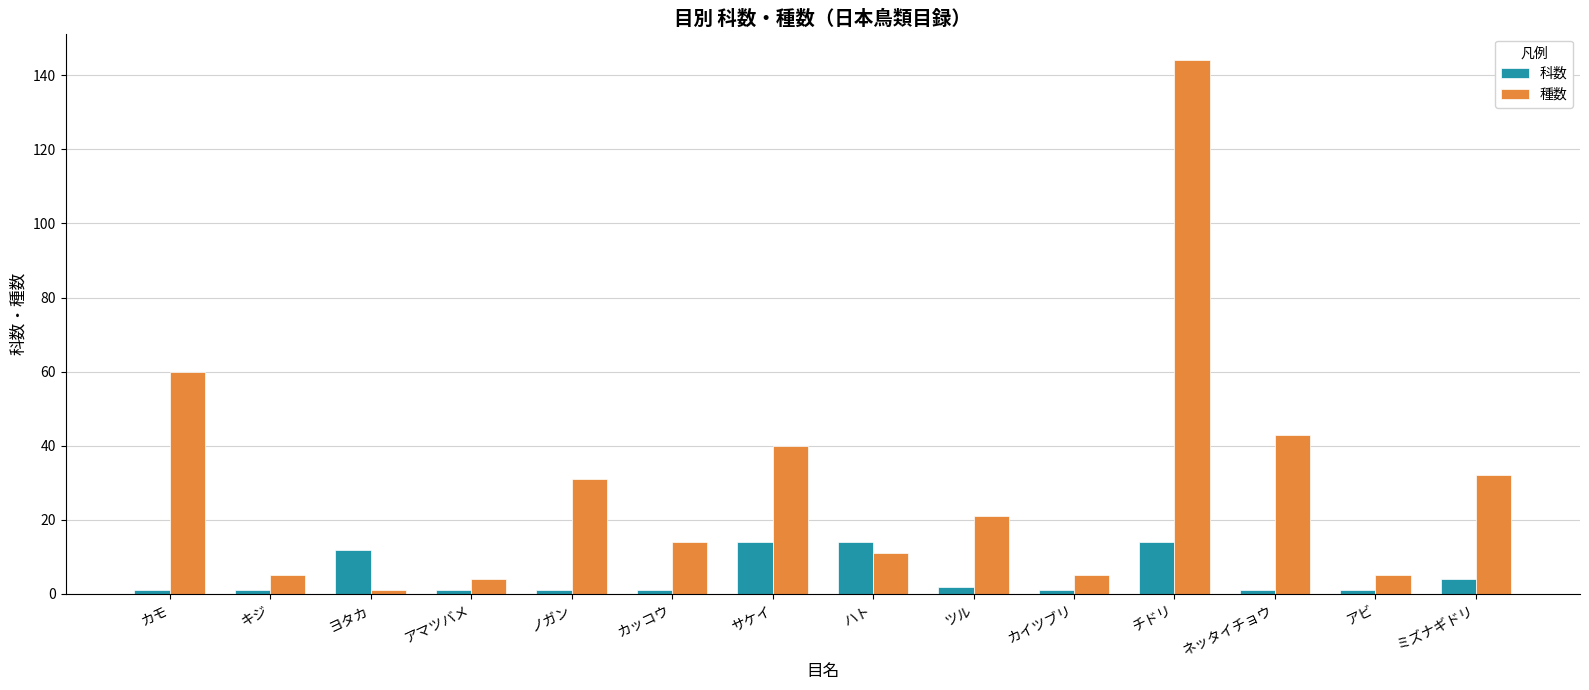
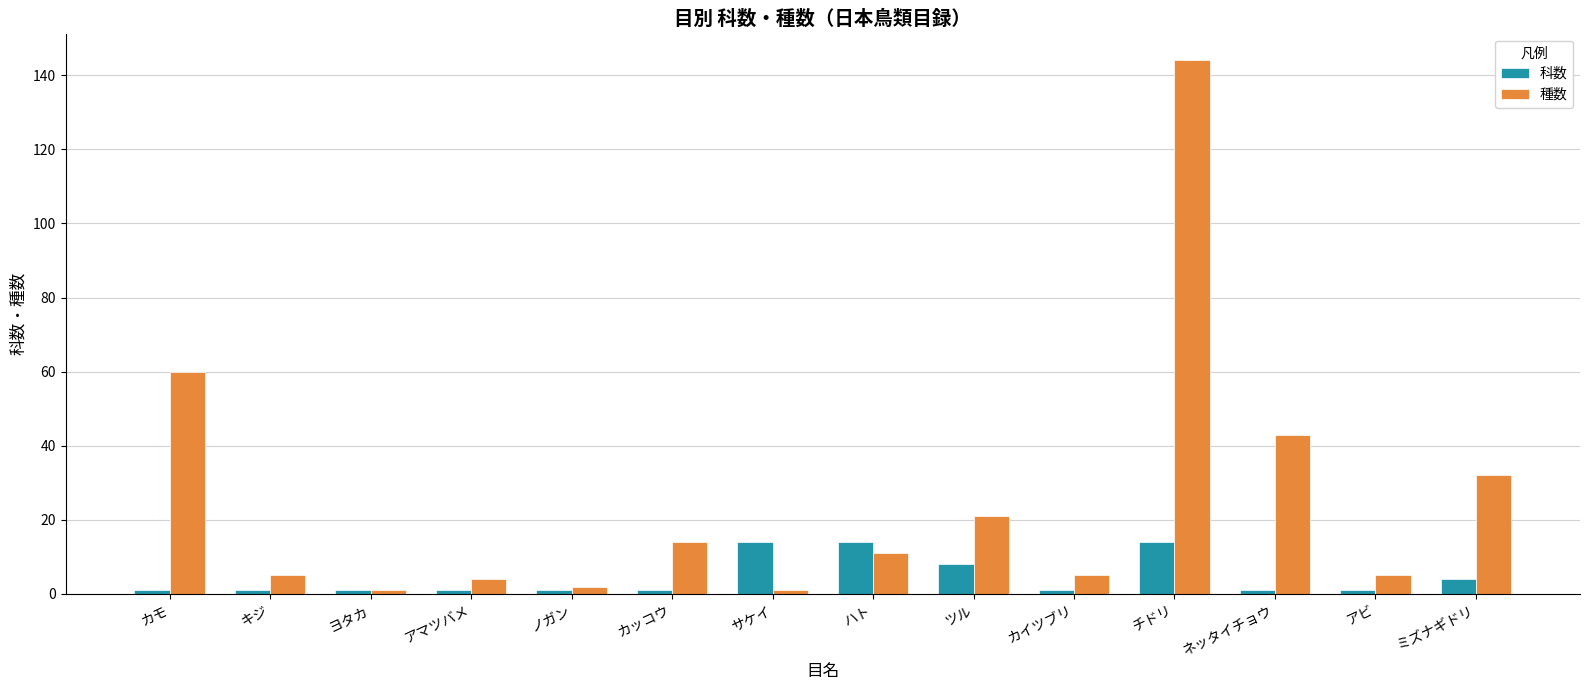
科数, ヨタカ: 12 -> 1
種数, ノガン: 31 -> 2
種数, サケイ: 40 -> 1
科数, ツル: 2 -> 8
